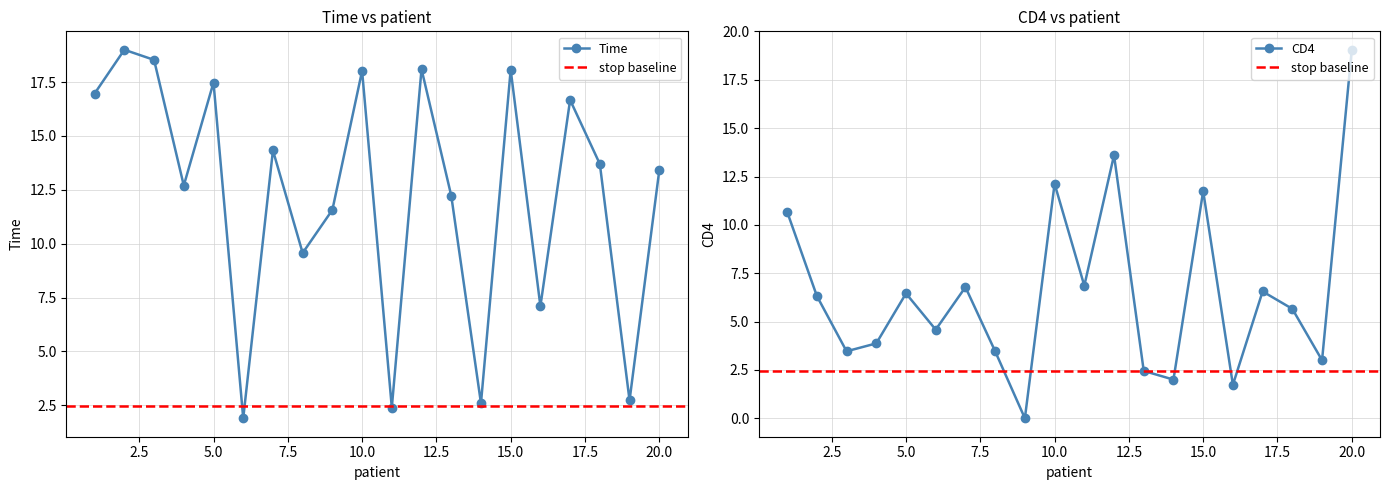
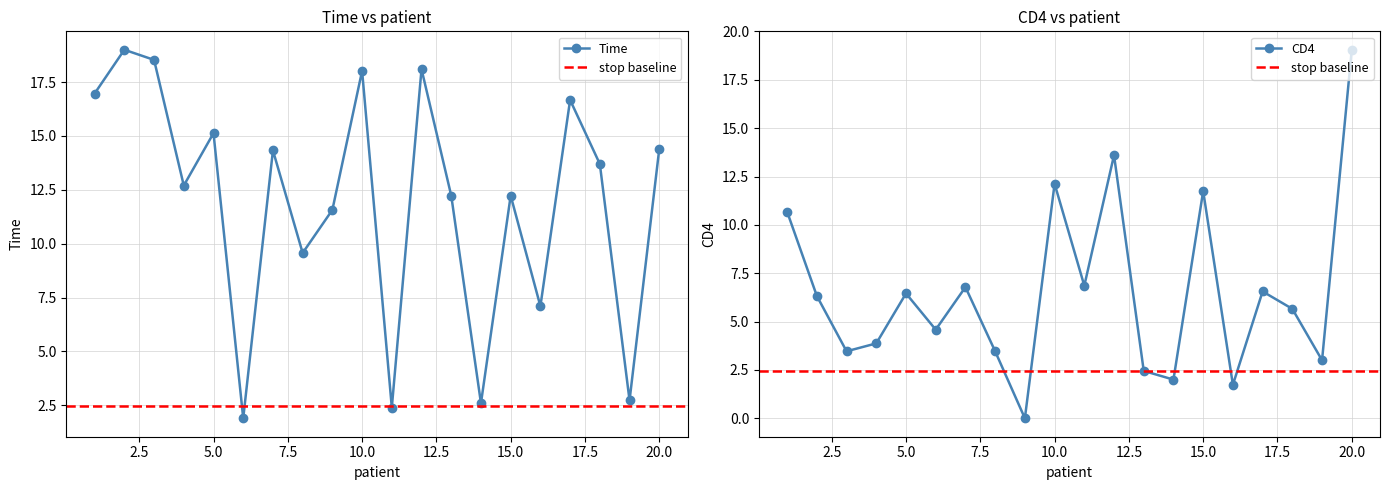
Time vs patient, 5.0: 17.5 -> 15.1
Time vs patient, 15.0: 18.1 -> 12.2
Time vs patient, 20.0: 13.4 -> 14.4
